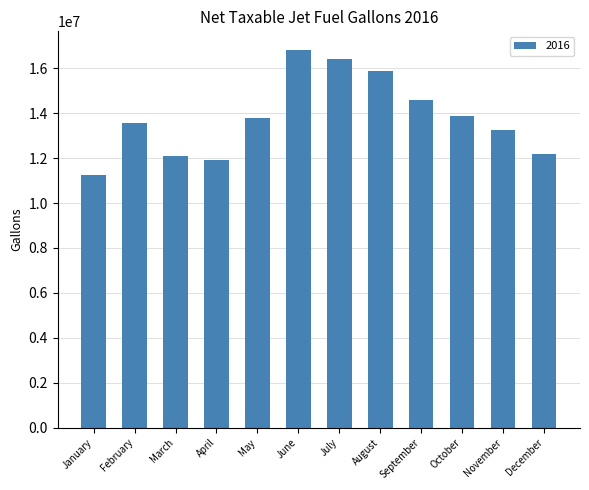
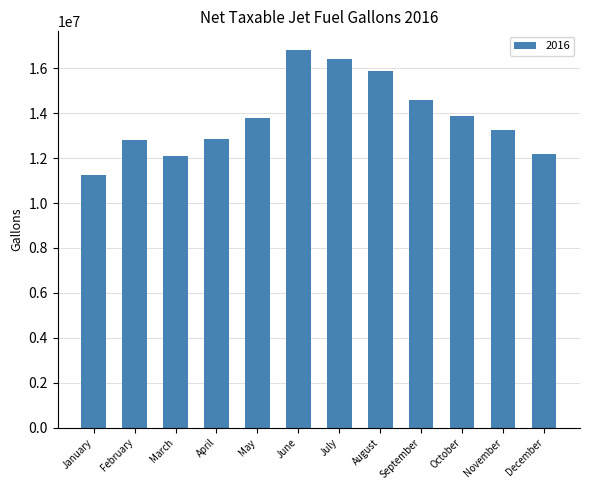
February: 13600000 -> 12800000
April: 11900000 -> 12900000
